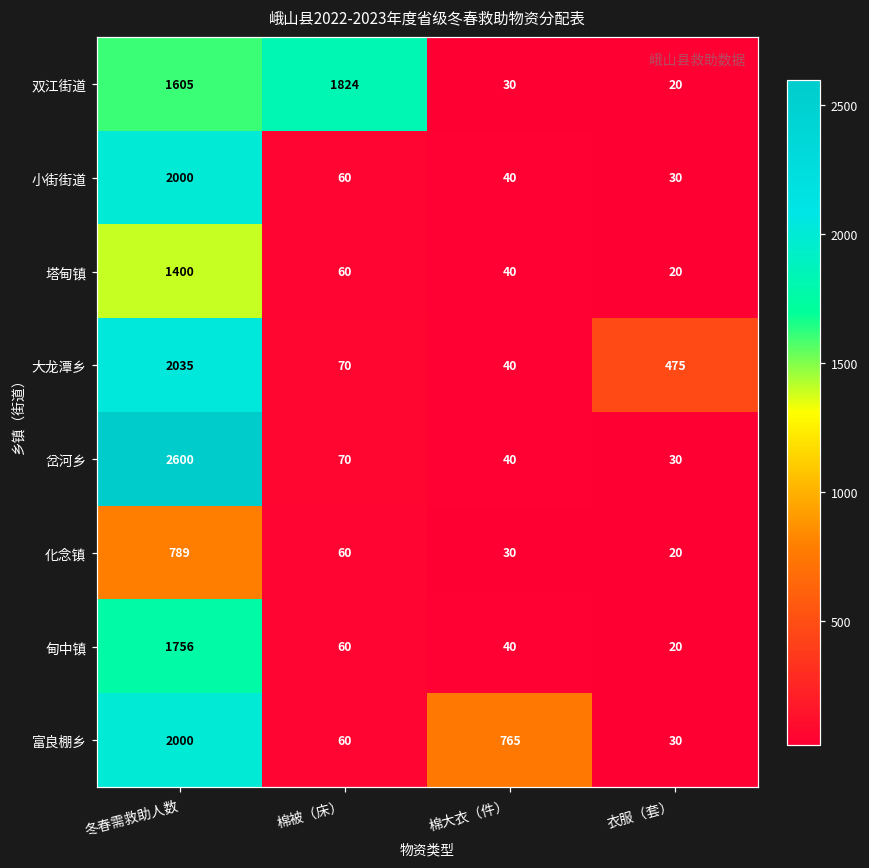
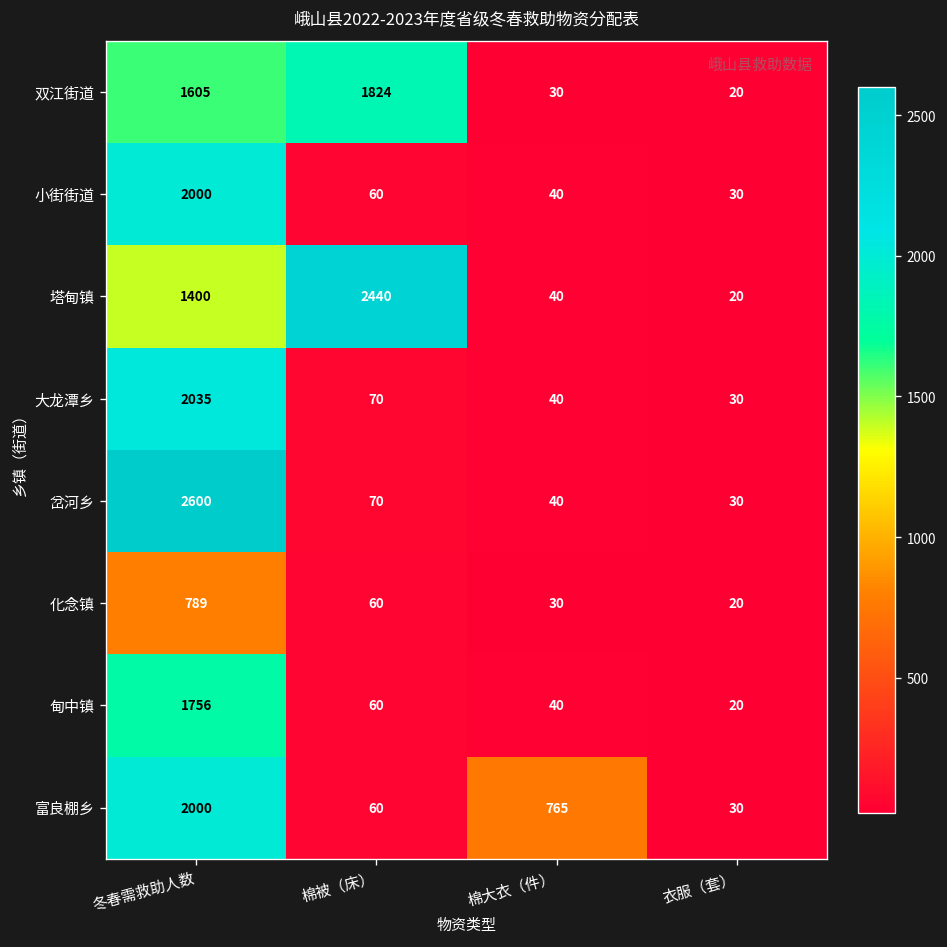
塔甸镇, 棉被（床）: 60 -> 2440
大龙潭乡, 衣服（套）: 475 -> 30
